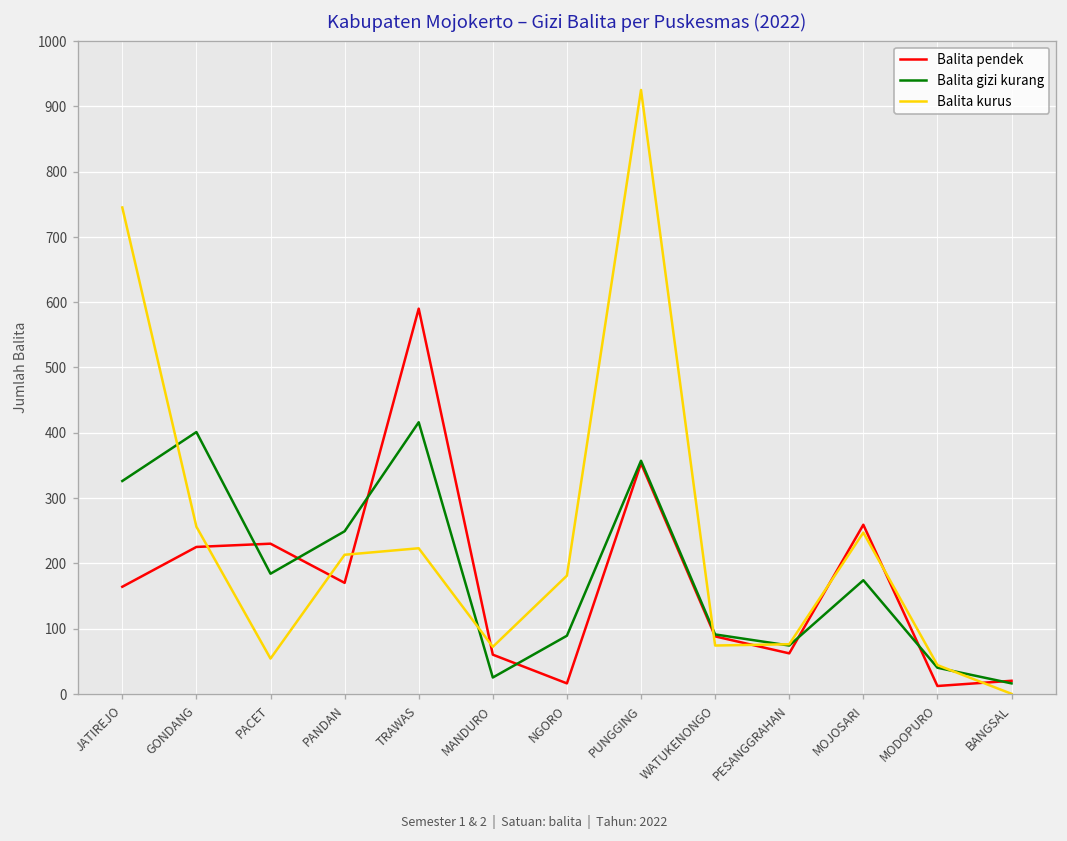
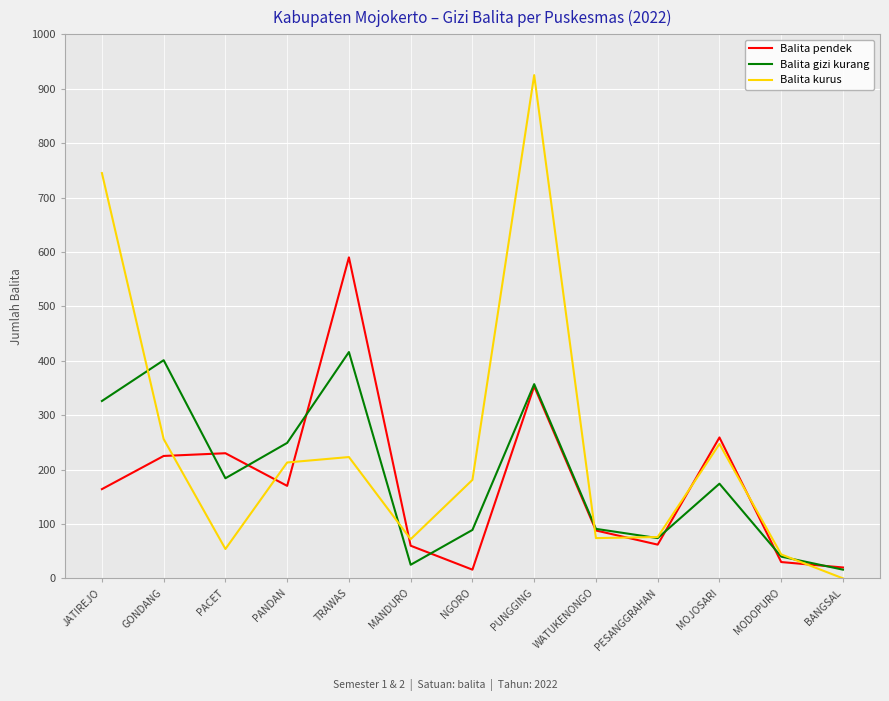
Balita pendek, MODOPURO: 10 -> 30
